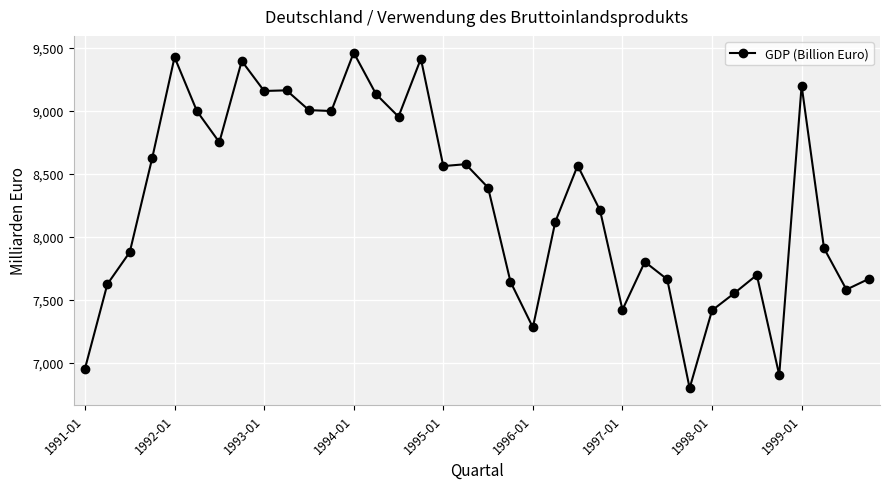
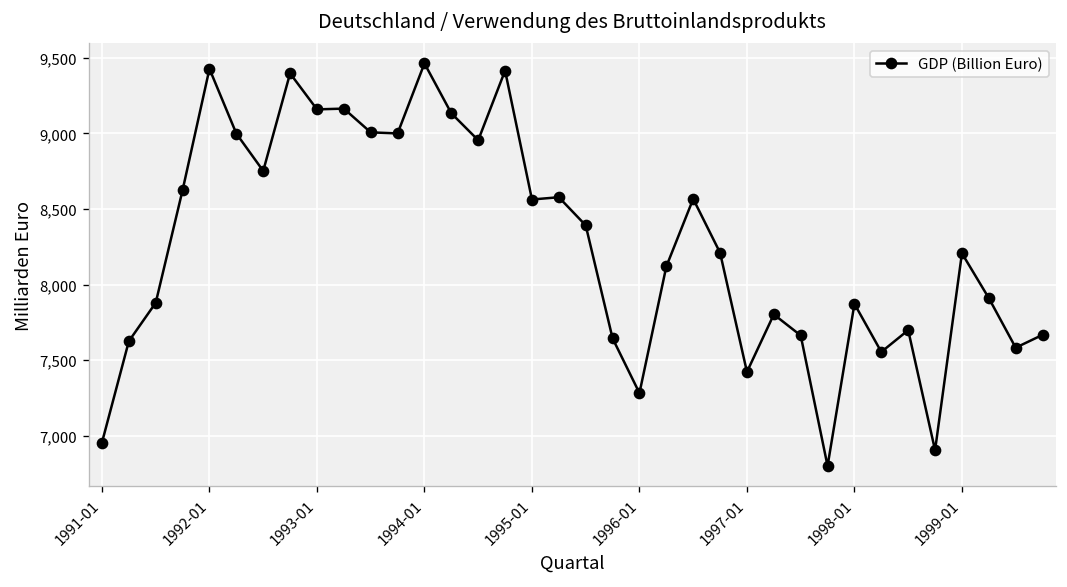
1998-01: 7,420 -> 7,870
1999-01: 9,200 -> 8,210
